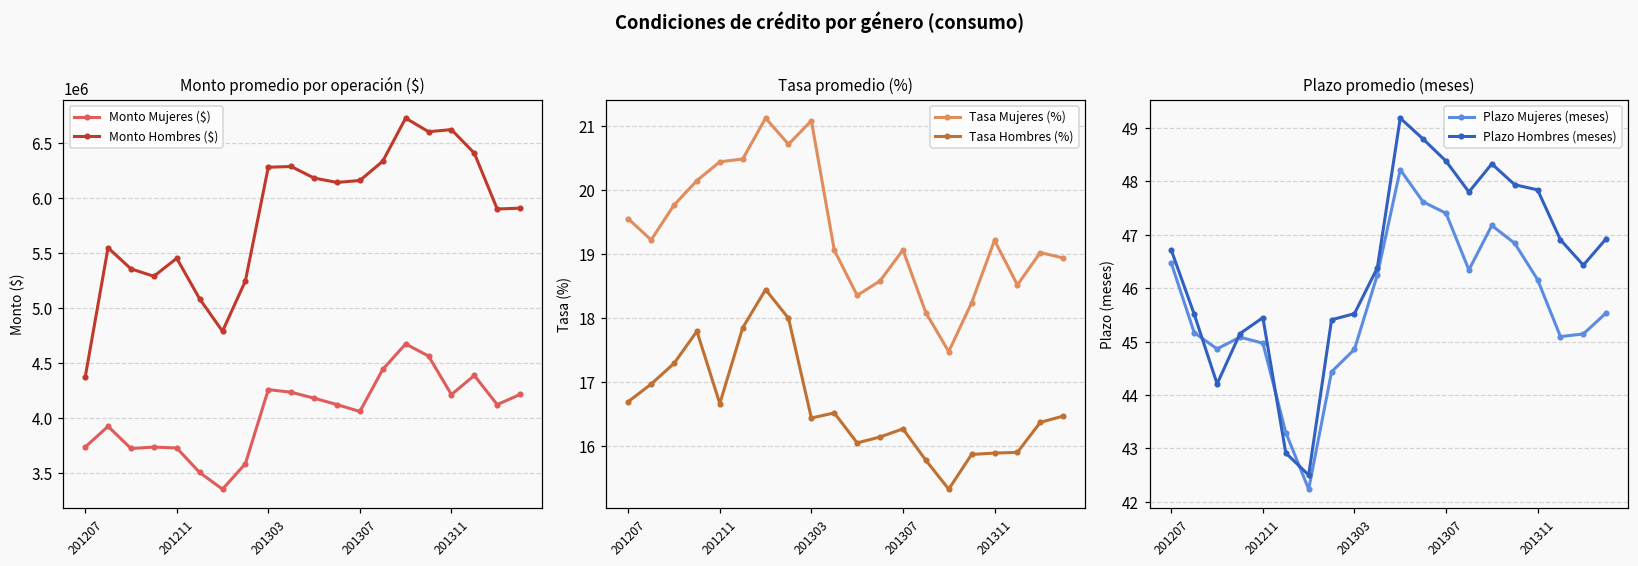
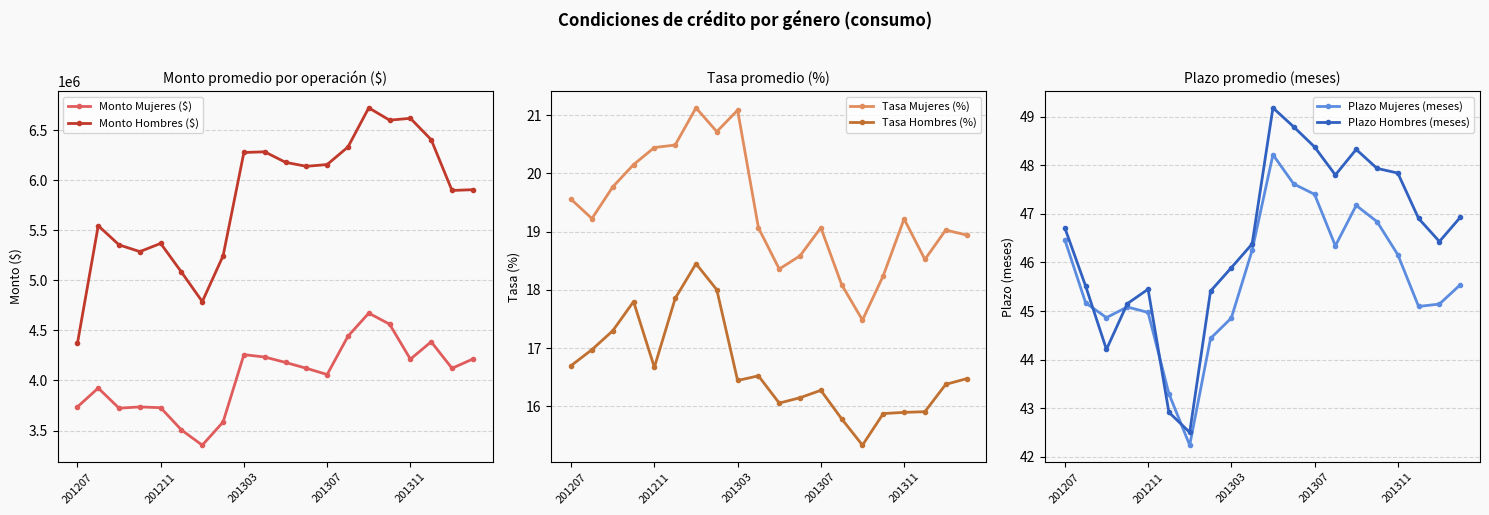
Monto promedio por operación ($), Monto Hombres ($), 201211: 5450000 -> 5370000
Plazo promedio (meses), Plazo Hombres (meses), 201303: 45.5 -> 45.9
